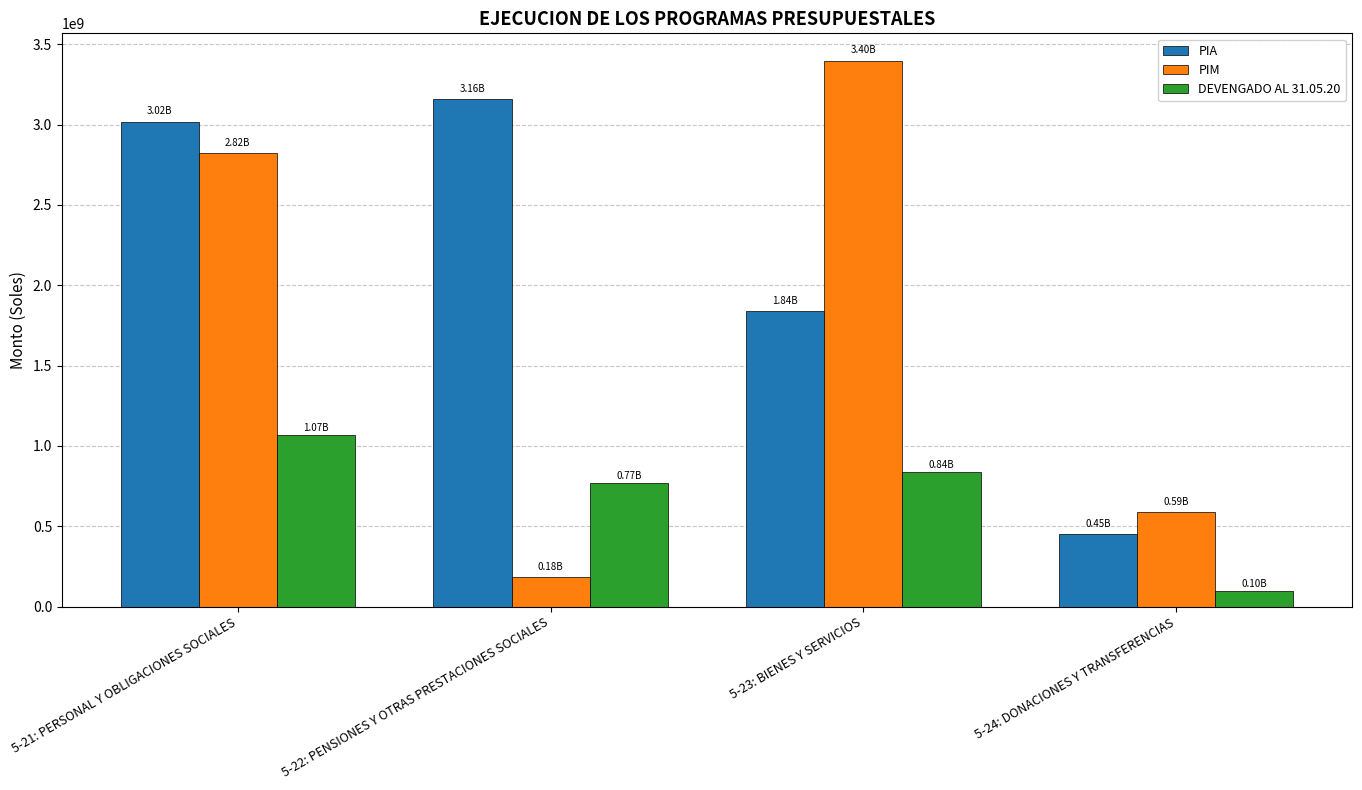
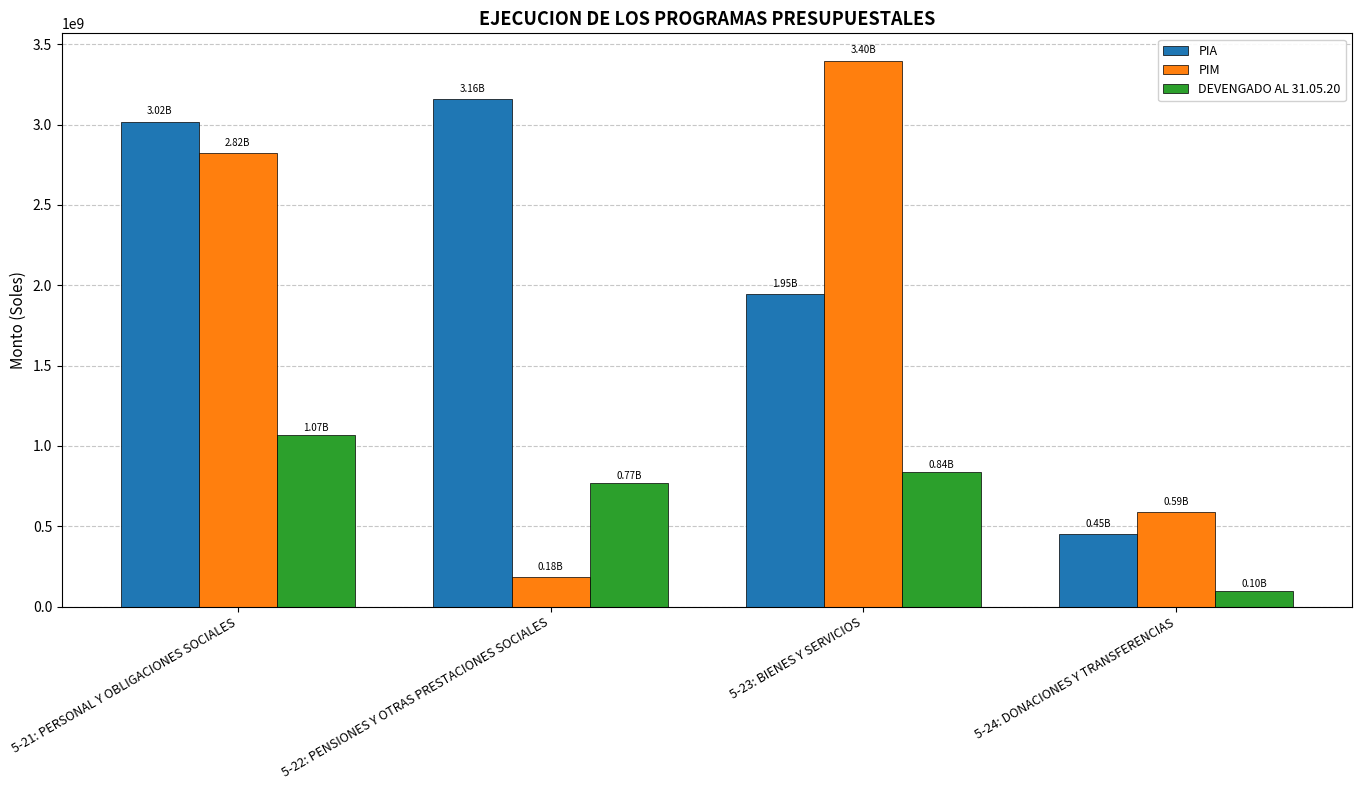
PIA, 5-23: BIENES Y SERVICIOS: 1.84B -> 1.95B
